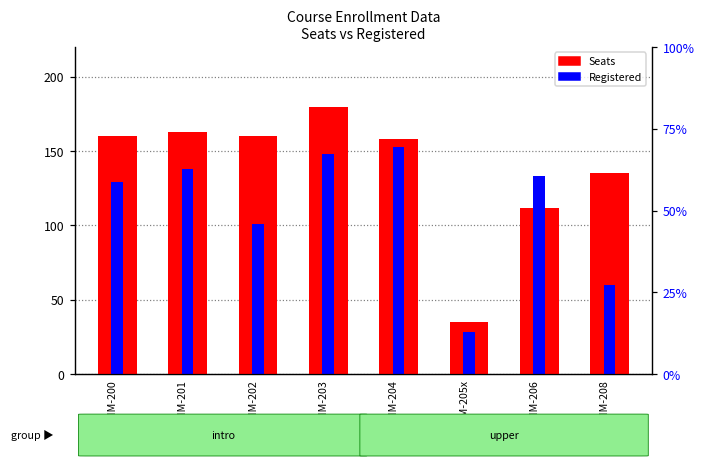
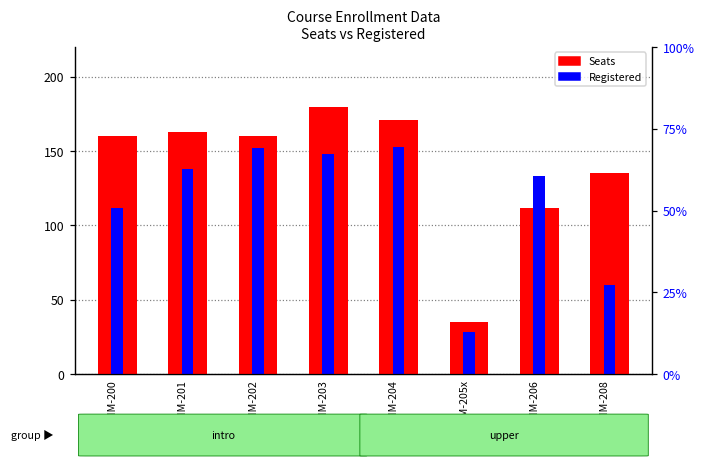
Registered, COMM-200: 129 -> 112
Registered, COMM-202: 101 -> 152
Seats, COMM-204: 158 -> 171
